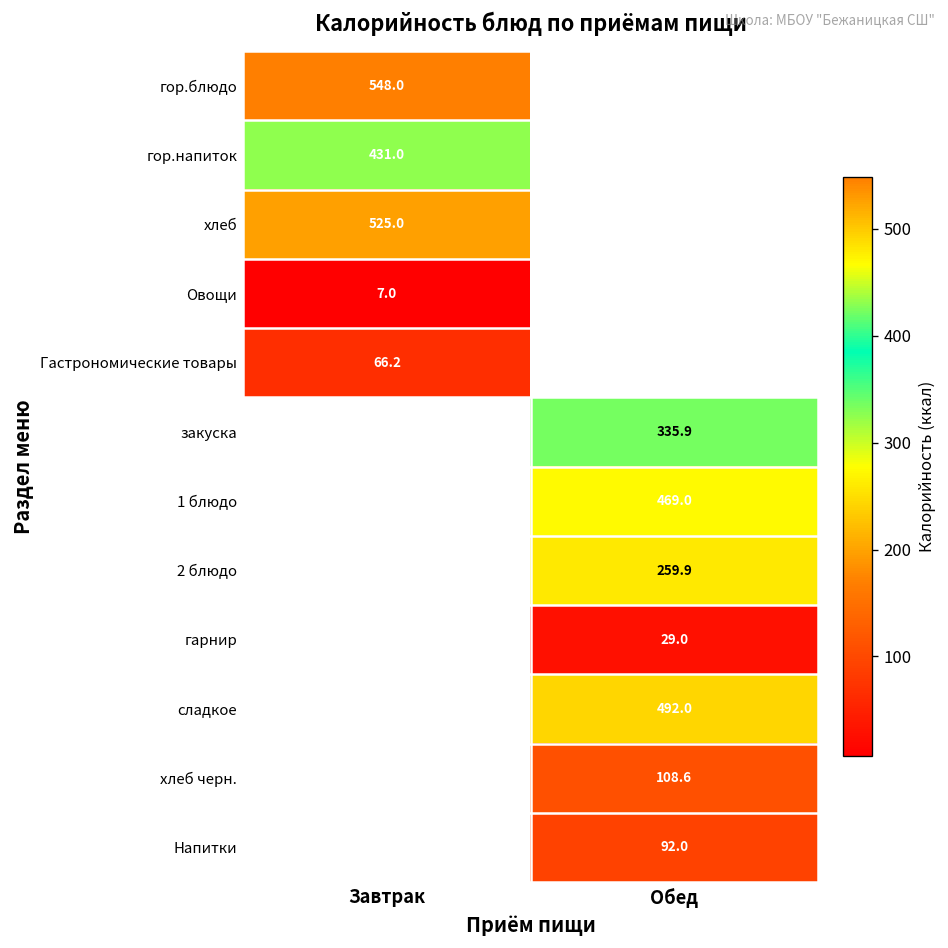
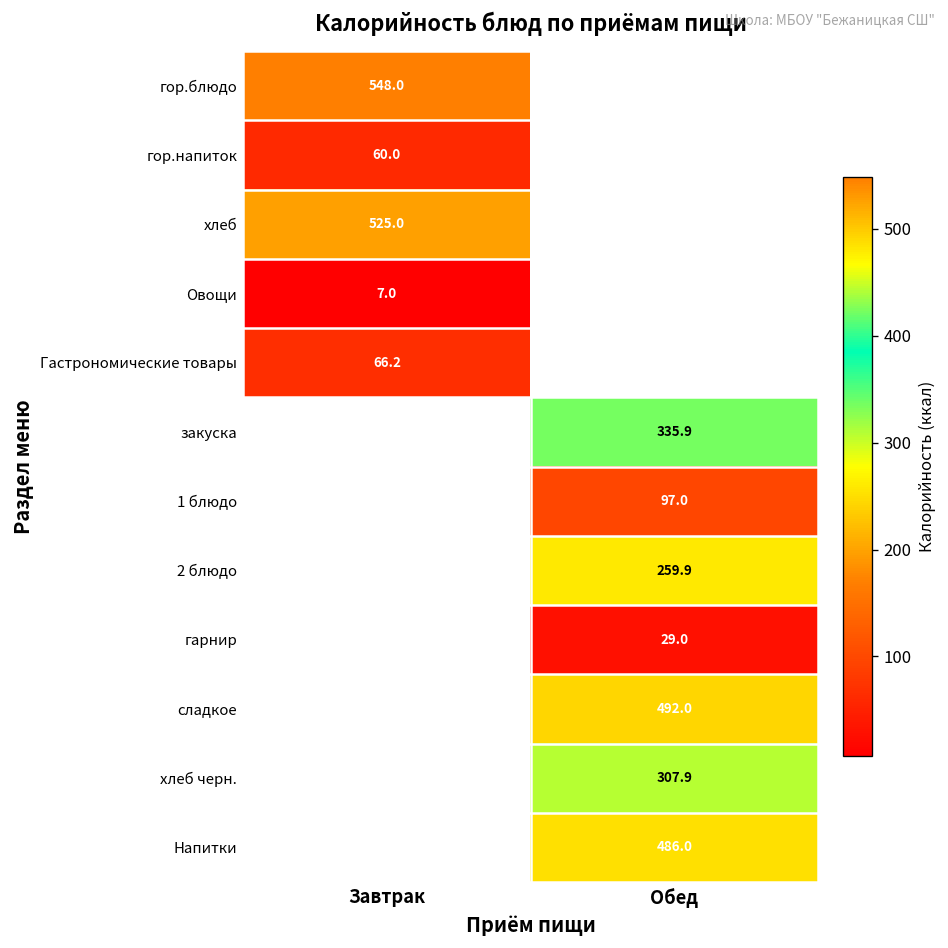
гор.напиток, Завтрак: 431.0 -> 60.0
1 блюдо, Обед: 469.0 -> 97.0
хлеб черн., Обед: 108.6 -> 307.9
Напитки, Обед: 92.0 -> 486.0
